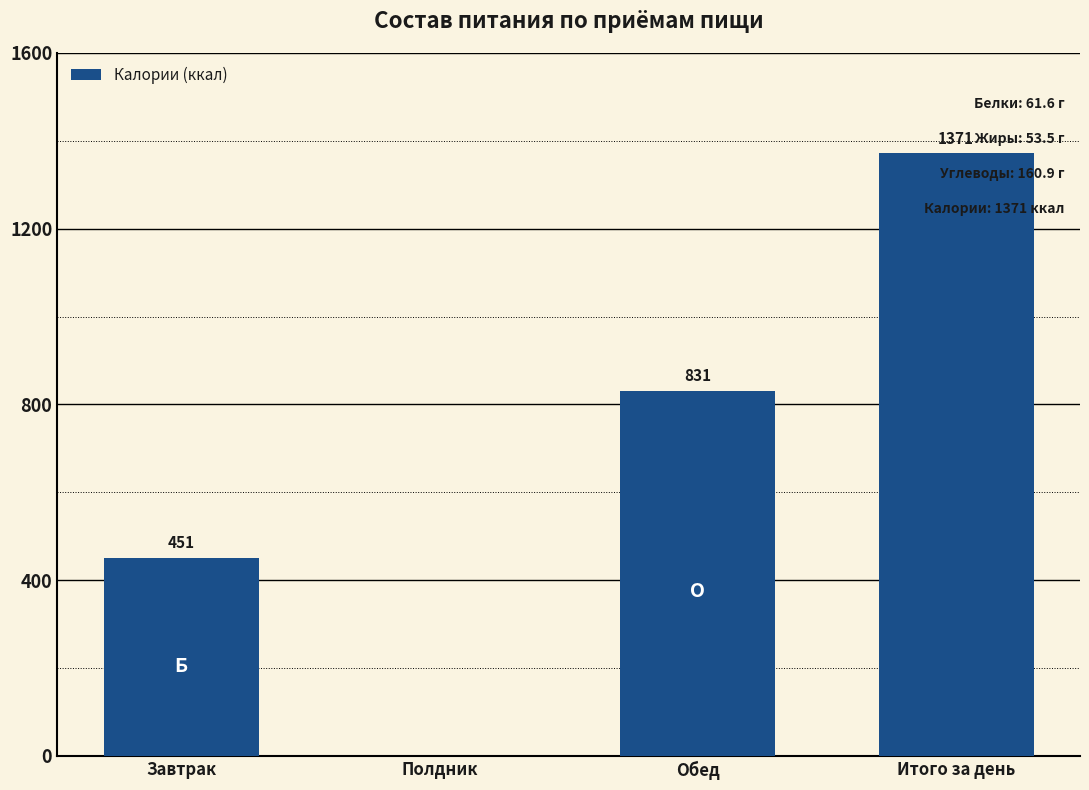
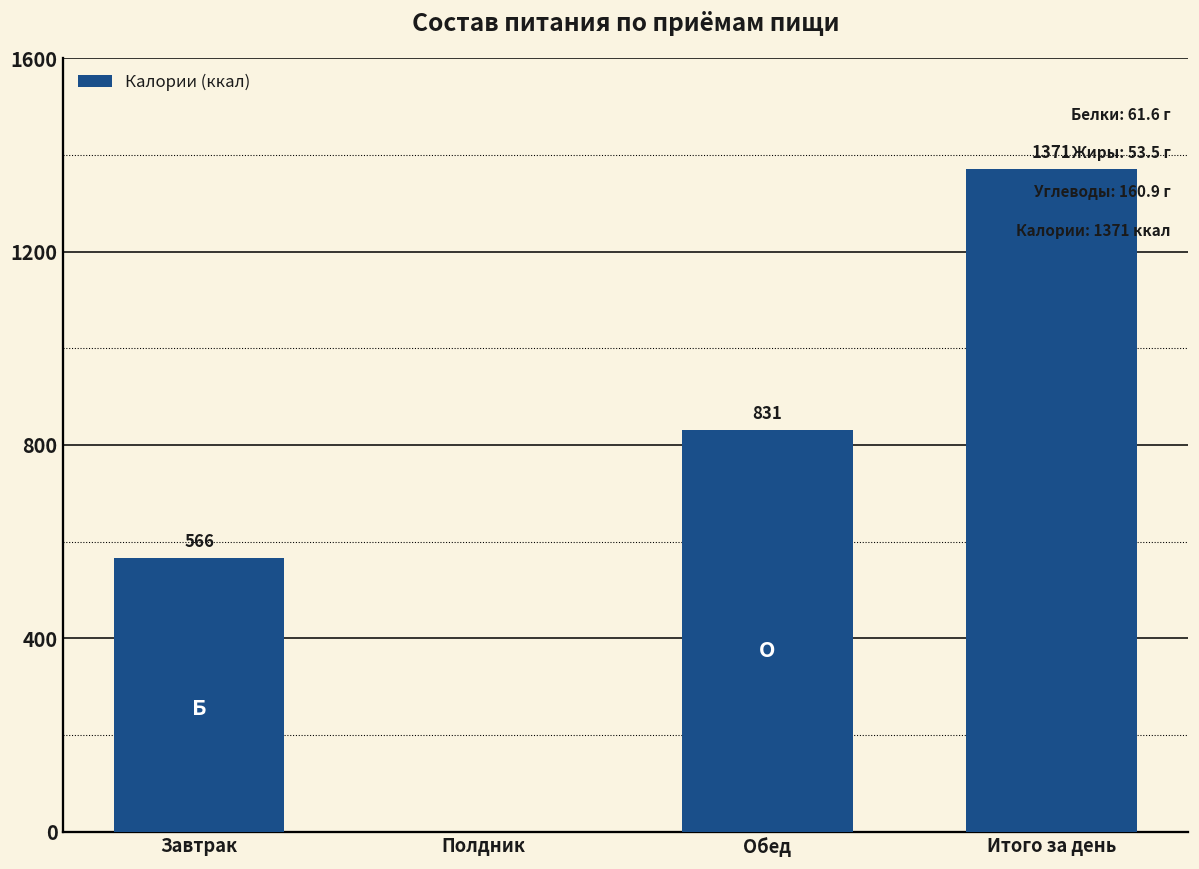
Завтрак: 451 -> 566
